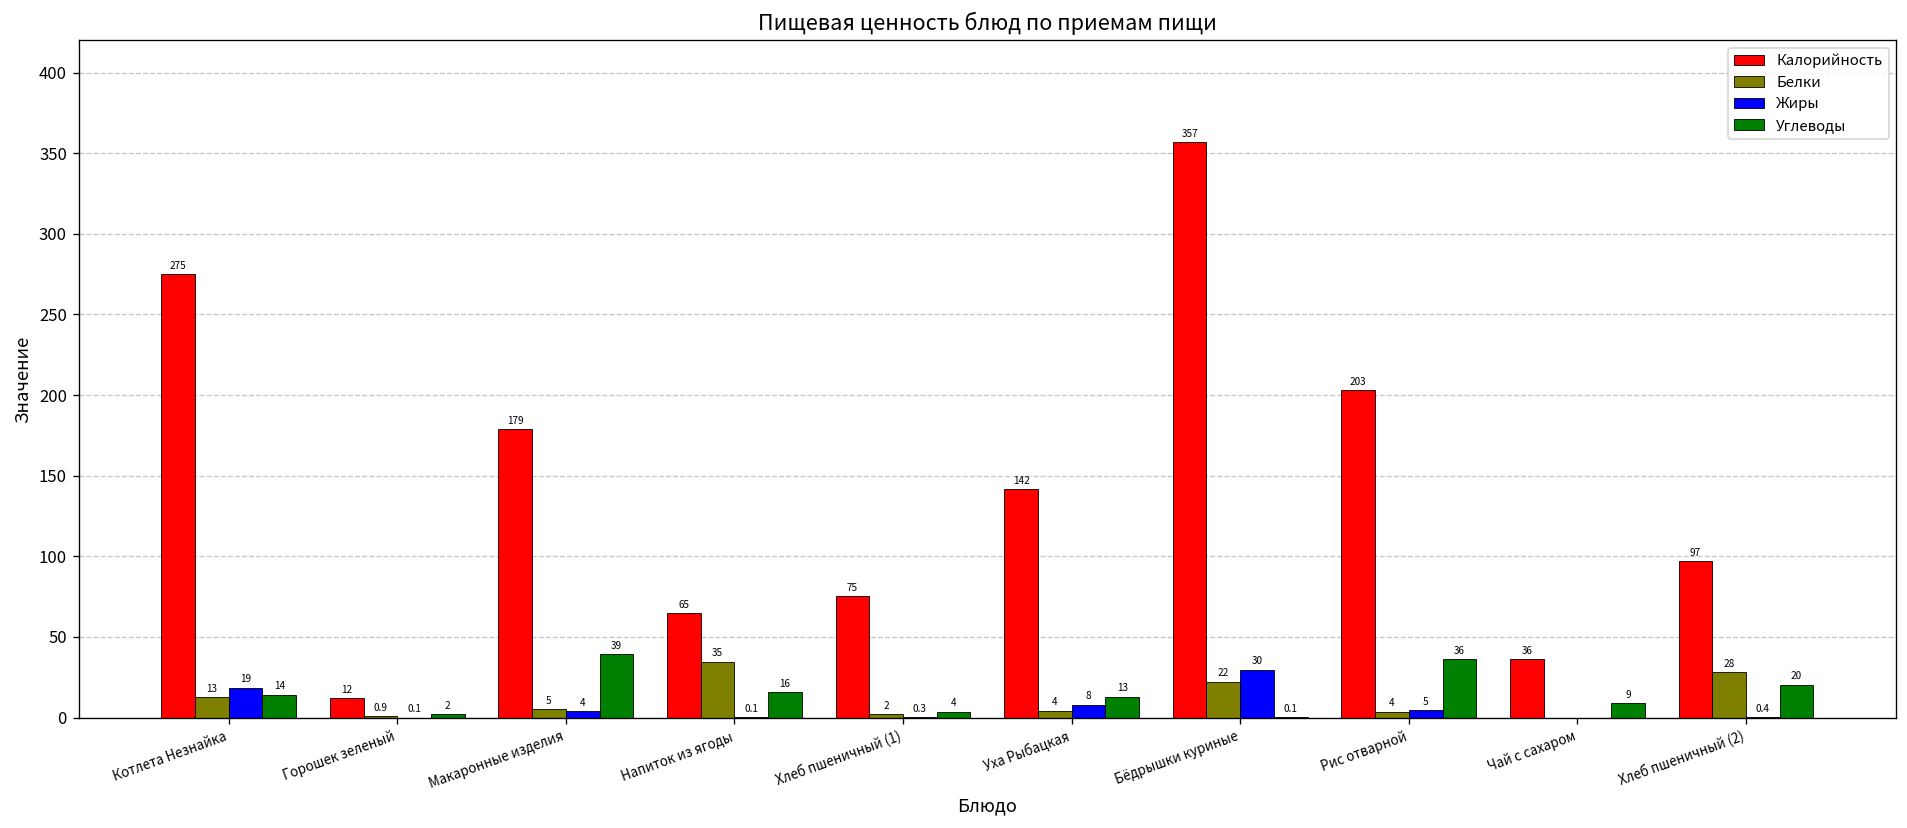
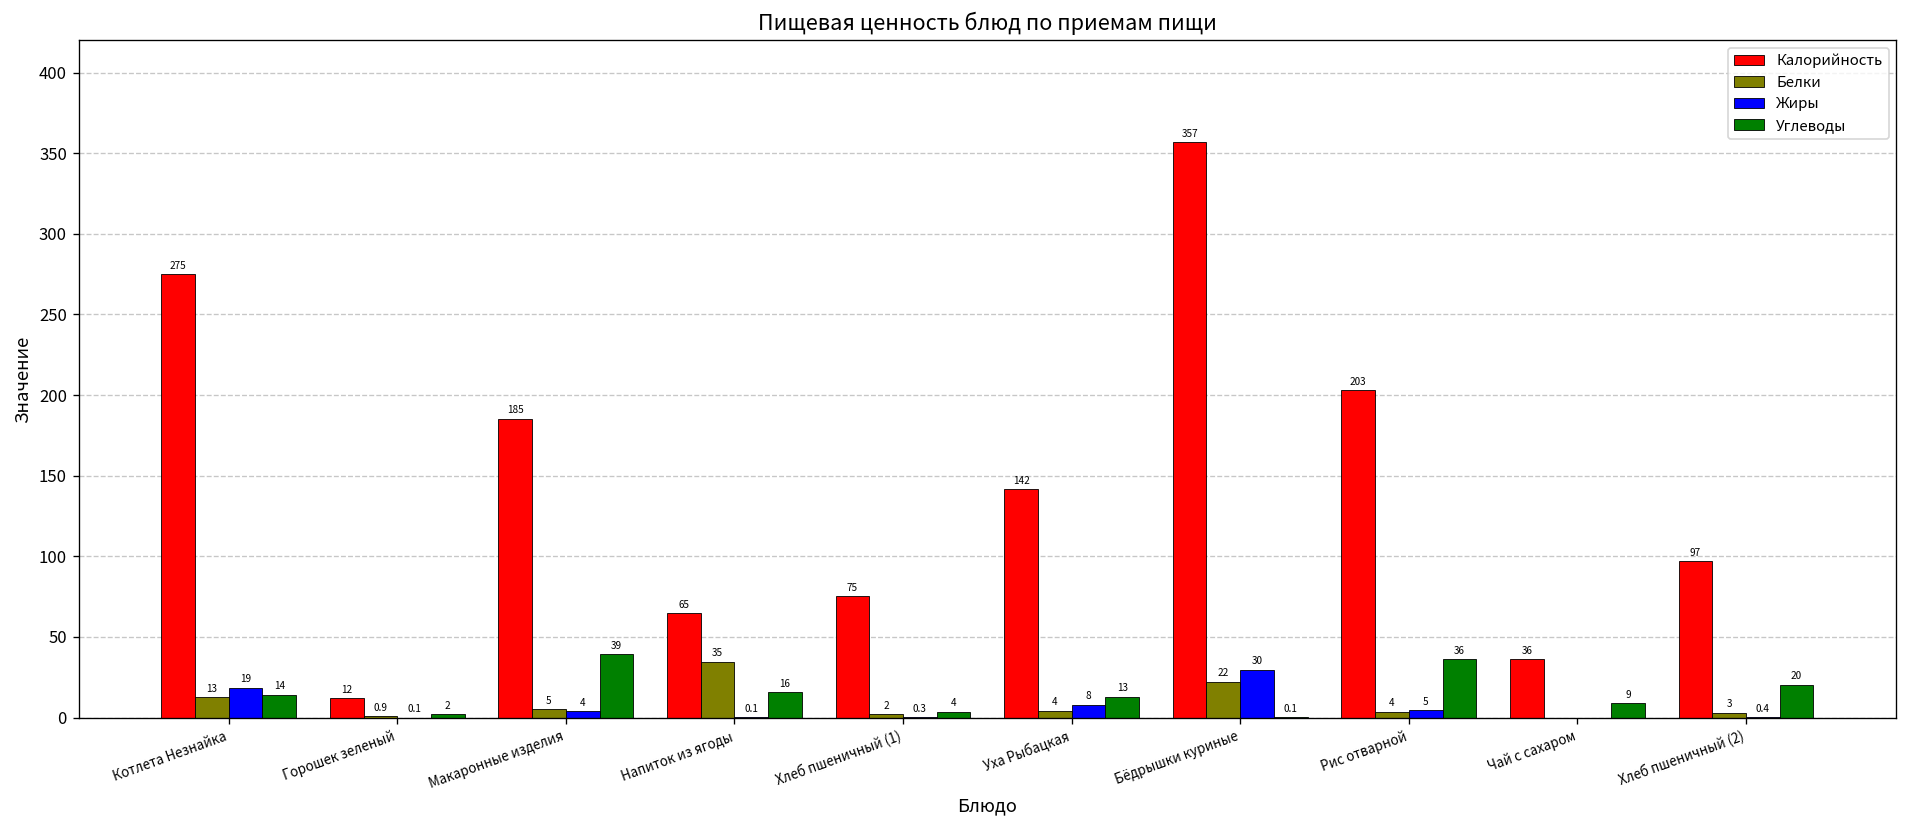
Калорийность, Макаронные изделия: 179 -> 185
Белки, Хлеб пшеничный (2): 28 -> 3
